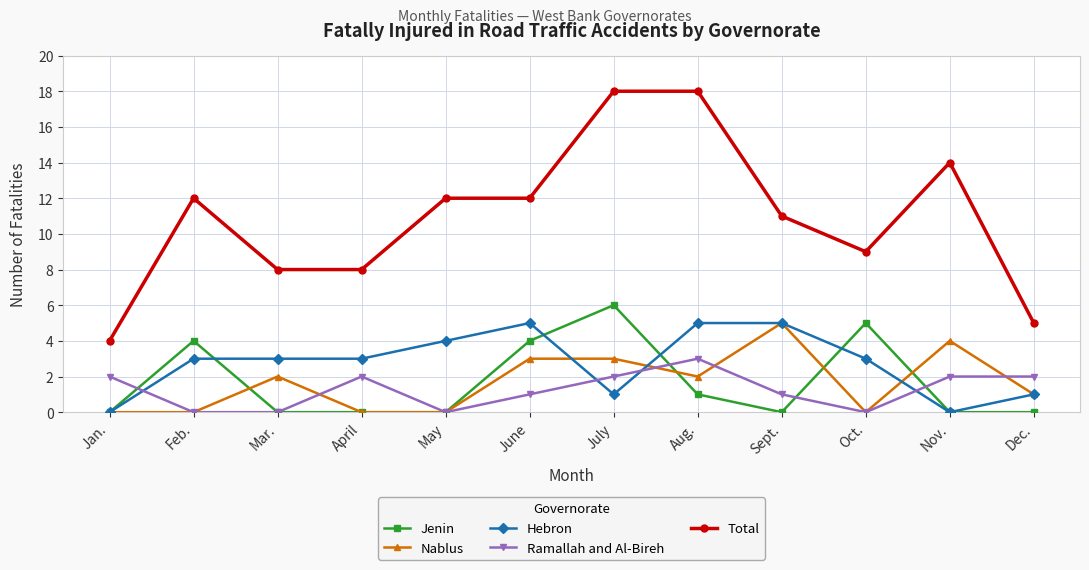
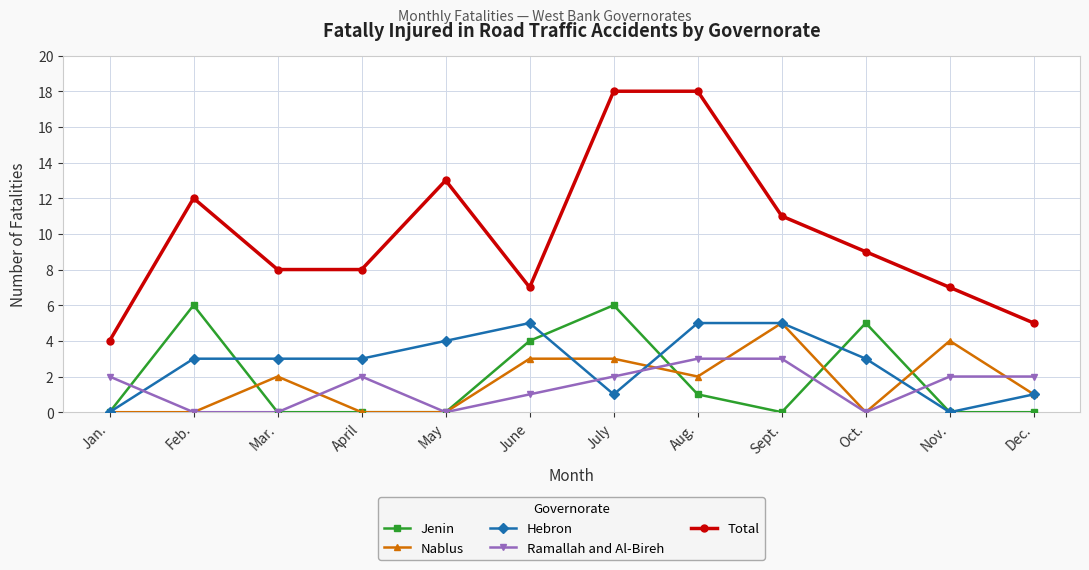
Jenin, Feb.: 4 -> 6
Total, May: 12 -> 13
Total, June: 12 -> 7
Ramallah and Al-Bireh, Sept.: 1 -> 3
Total, Nov.: 14 -> 7
